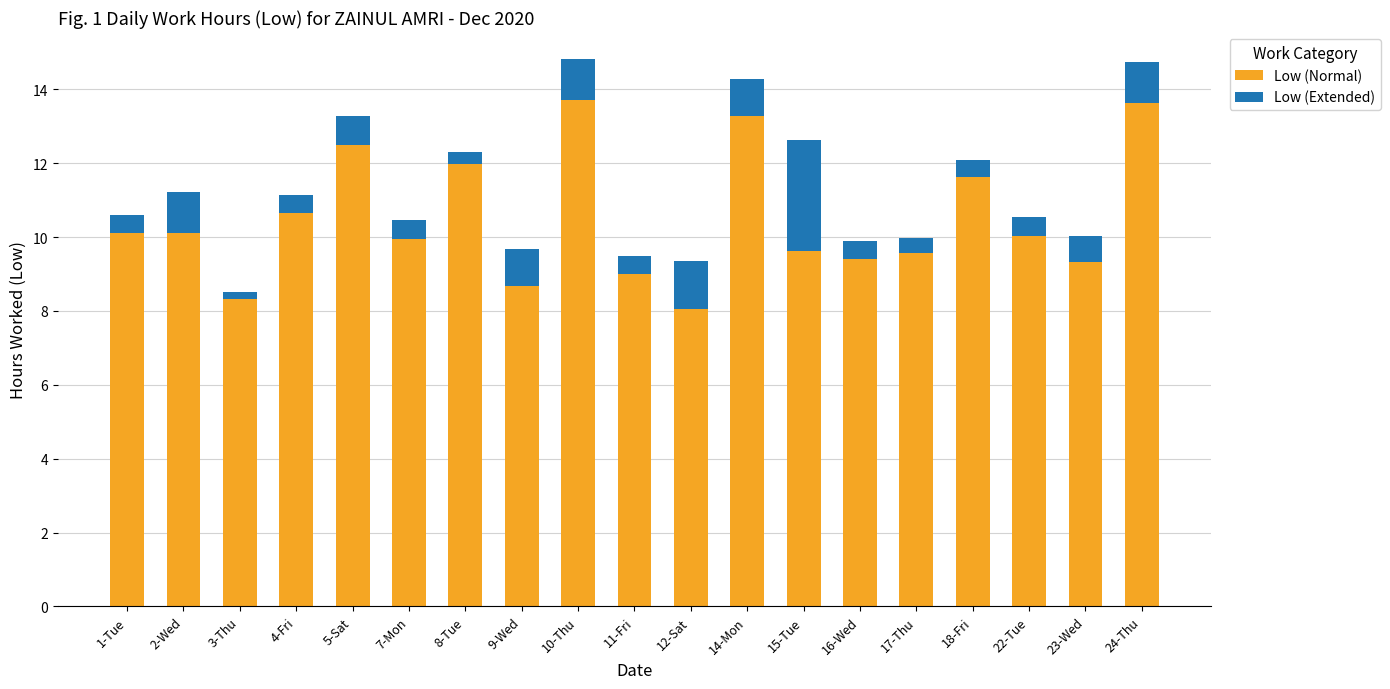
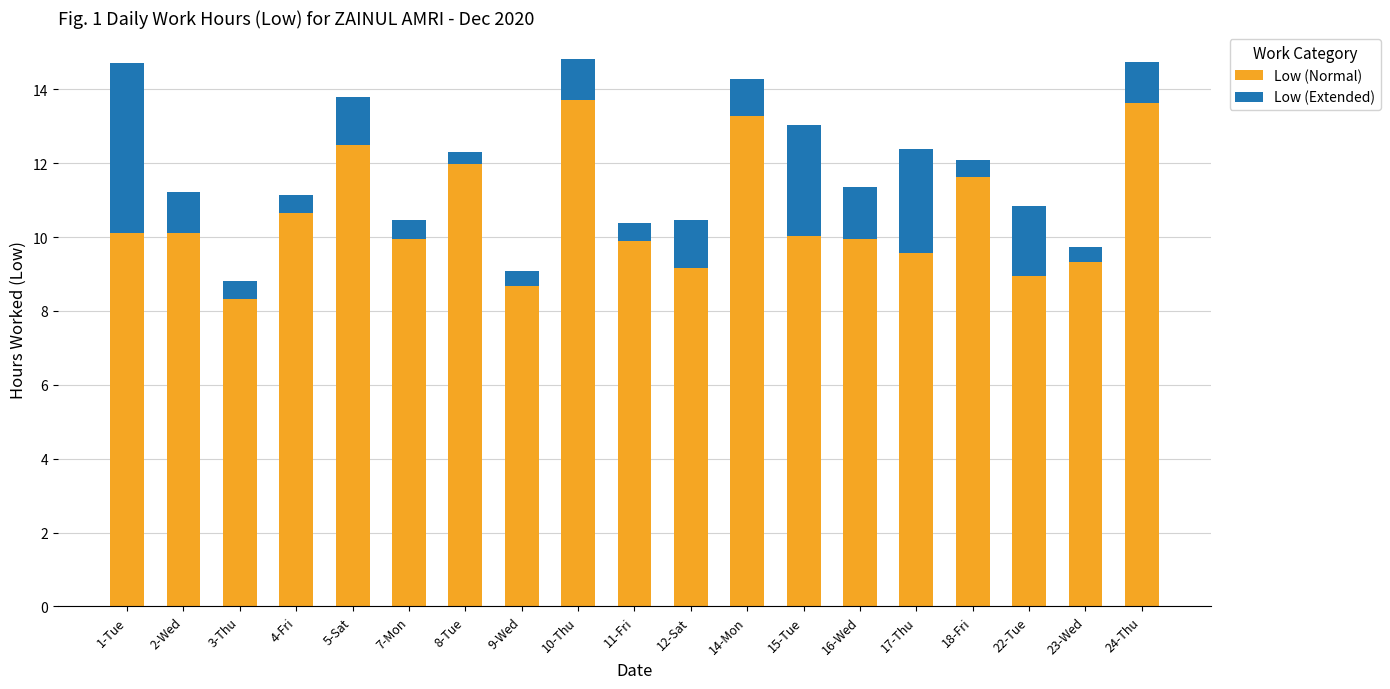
Low (Extended), 1-Tue: 0.5 -> 4.6
Low (Extended), 3-Thu: 0.2 -> 0.5
Low (Extended), 5-Sat: 0.8 -> 1.3
Low (Extended), 9-Wed: 1.0 -> 0.4
Low (Normal), 11-Fri: 9.0 -> 9.9
Low (Normal), 12-Sat: 8.1 -> 9.2
Low (Normal), 15-Tue: 9.6 -> 10.0
Low (Normal), 16-Wed: 9.4 -> 10.0
Low (Extended), 16-Wed: 0.5 -> 1.4
Low (Extended), 17-Thu: 0.4 -> 2.8
Low (Normal), 22-Tue: 10.0 -> 8.9
Low (Extended), 22-Tue: 0.5 -> 1.9
Low (Extended), 23-Wed: 0.7 -> 0.4
